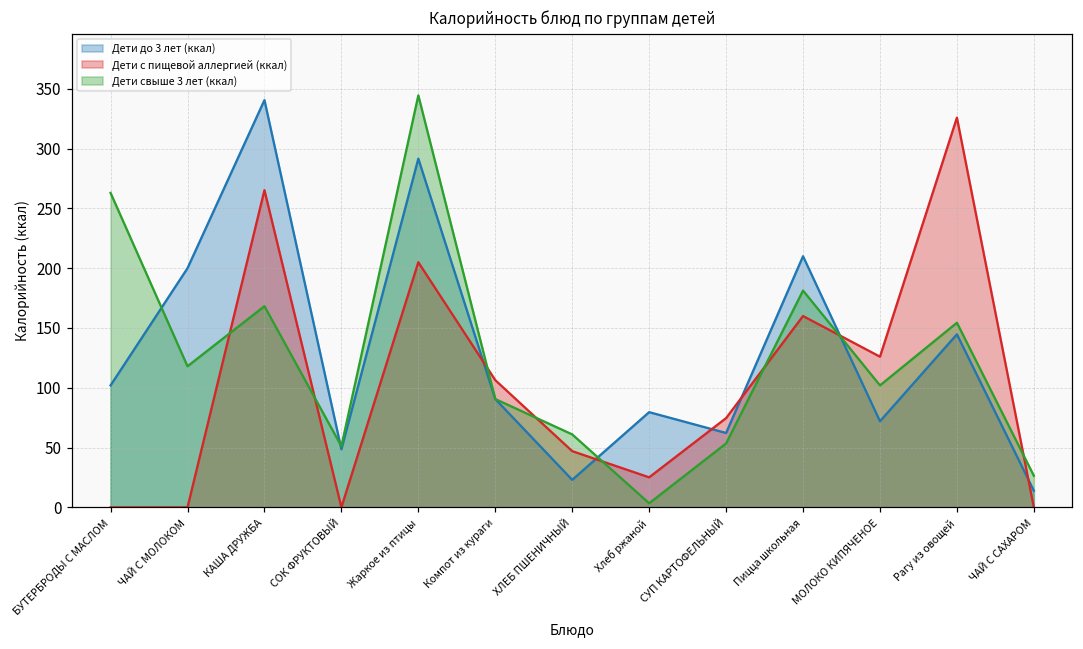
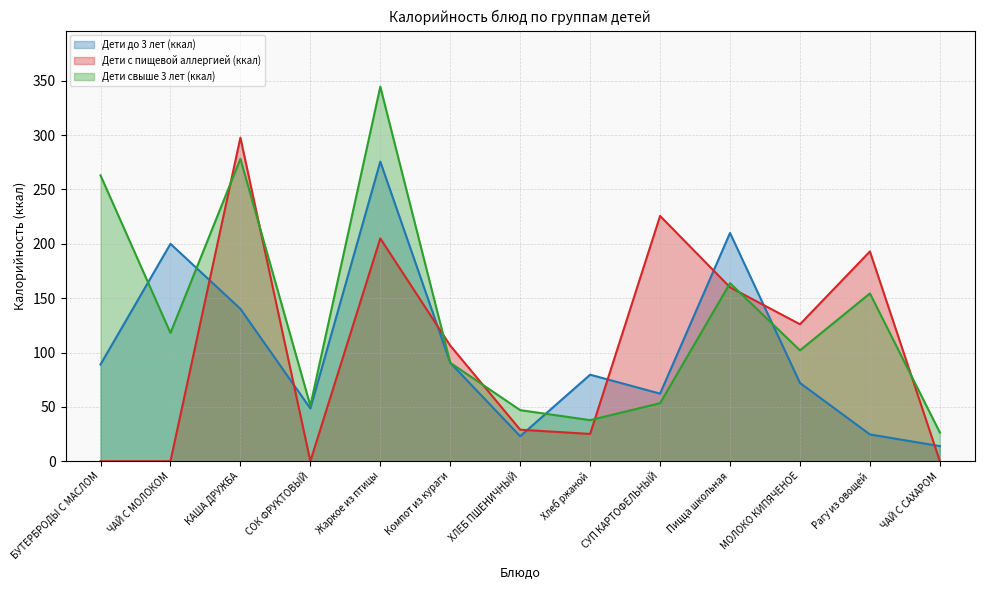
Дети до 3 лет (ккал), БУТЕРБРОДЫ С МАСЛОМ: 102 -> 89
Дети до 3 лет (ккал), КАША ДРУЖБА: 341 -> 140
Дети с пищевой аллергией (ккал), КАША ДРУЖБА: 265 -> 298
Дети свыше 3 лет (ккал), КАША ДРУЖБА: 168 -> 278
Дети до 3 лет (ккал), Жаркое из птицы: 292 -> 276
Дети с пищевой аллергией (ккал), ХЛЕБ ПШЕНИЧНЫЙ: 47 -> 29
Дети свыше 3 лет (ккал), ХЛЕБ ПШЕНИЧНЫЙ: 61 -> 47
Дети свыше 3 лет (ккал), Хлеб ржаной: 3 -> 38
Дети с пищевой аллергией (ккал), СУП КАРТОФЕЛЬНЫЙ: 75 -> 226
Дети свыше 3 лет (ккал), Пицца школьная: 181 -> 164
Дети до 3 лет (ккал), Рагу из овощей: 145 -> 25
Дети с пищевой аллергией (ккал), Рагу из овощей: 326 -> 193
